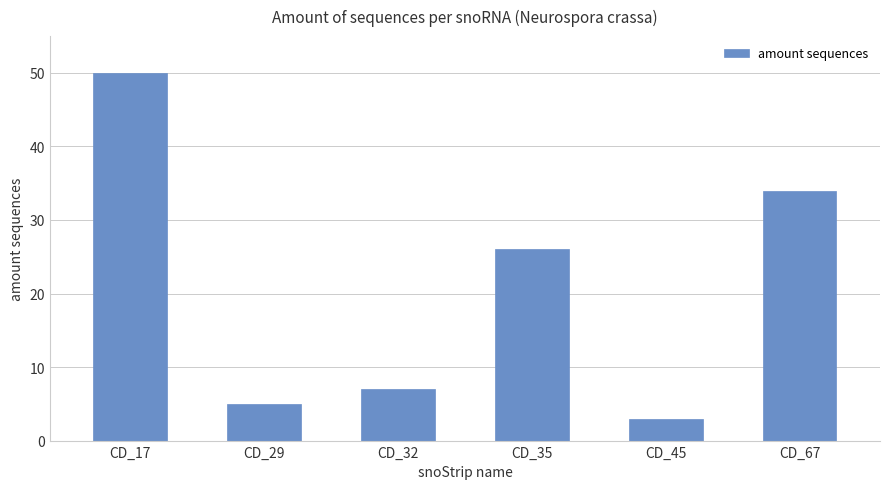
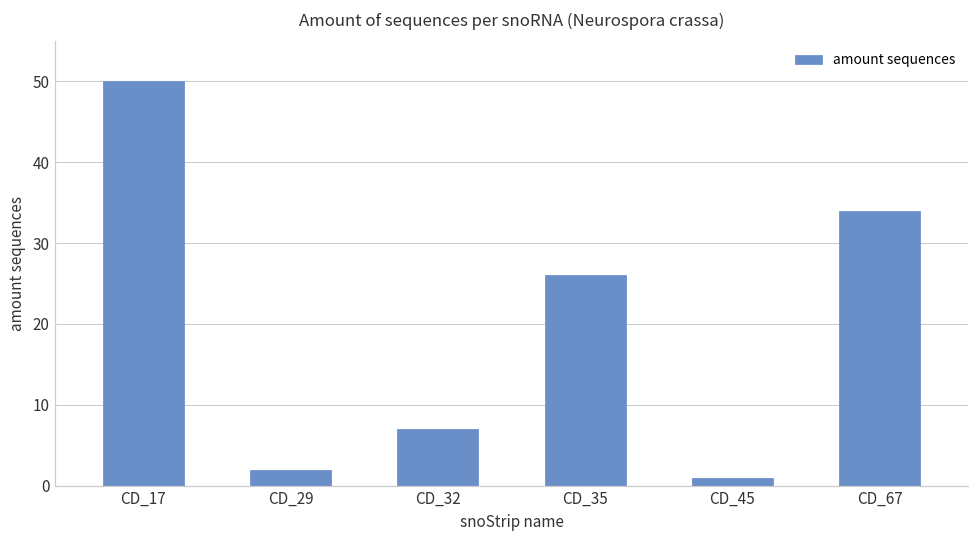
CD_29: 5 -> 2
CD_45: 3 -> 1
